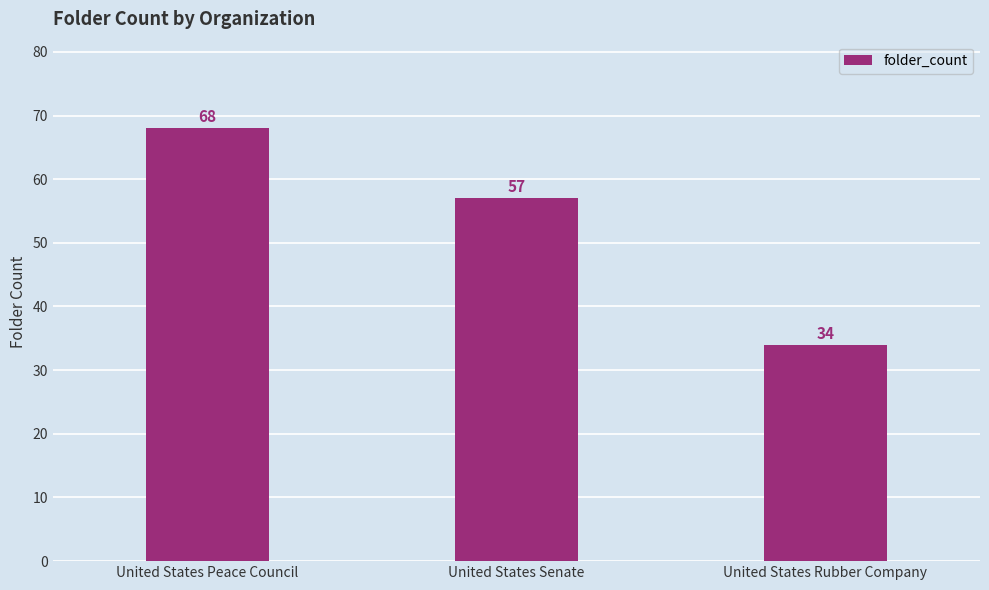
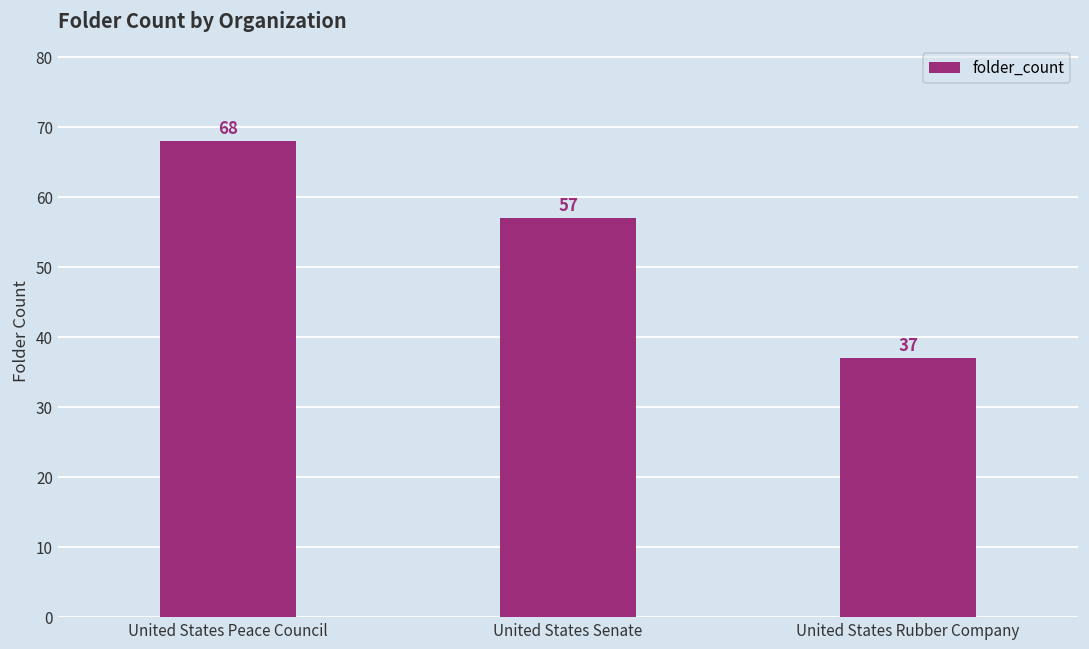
United States Rubber Company: 34 -> 37
